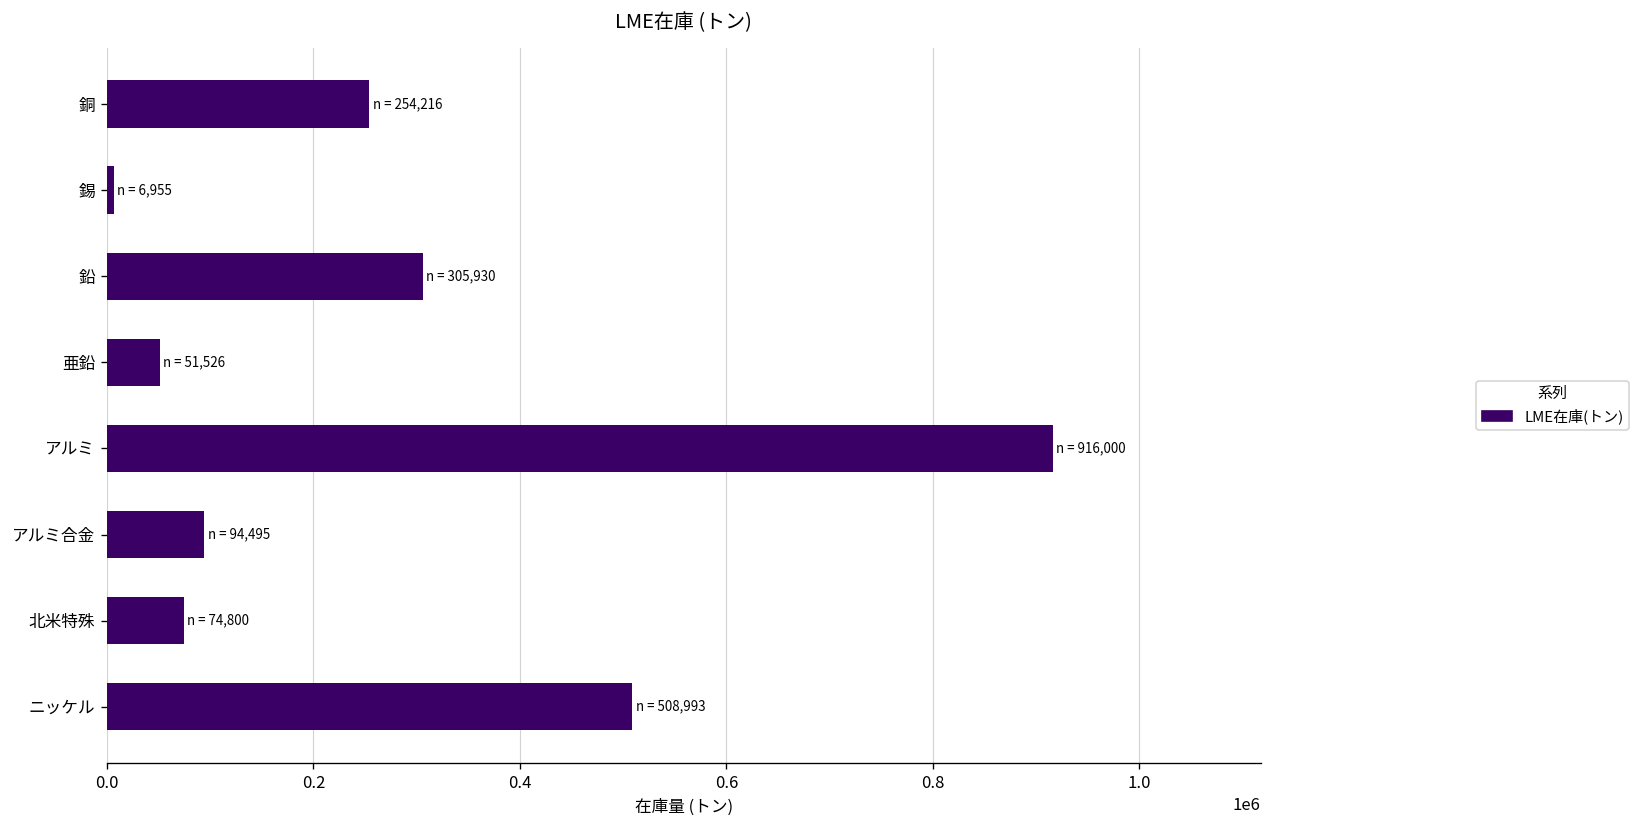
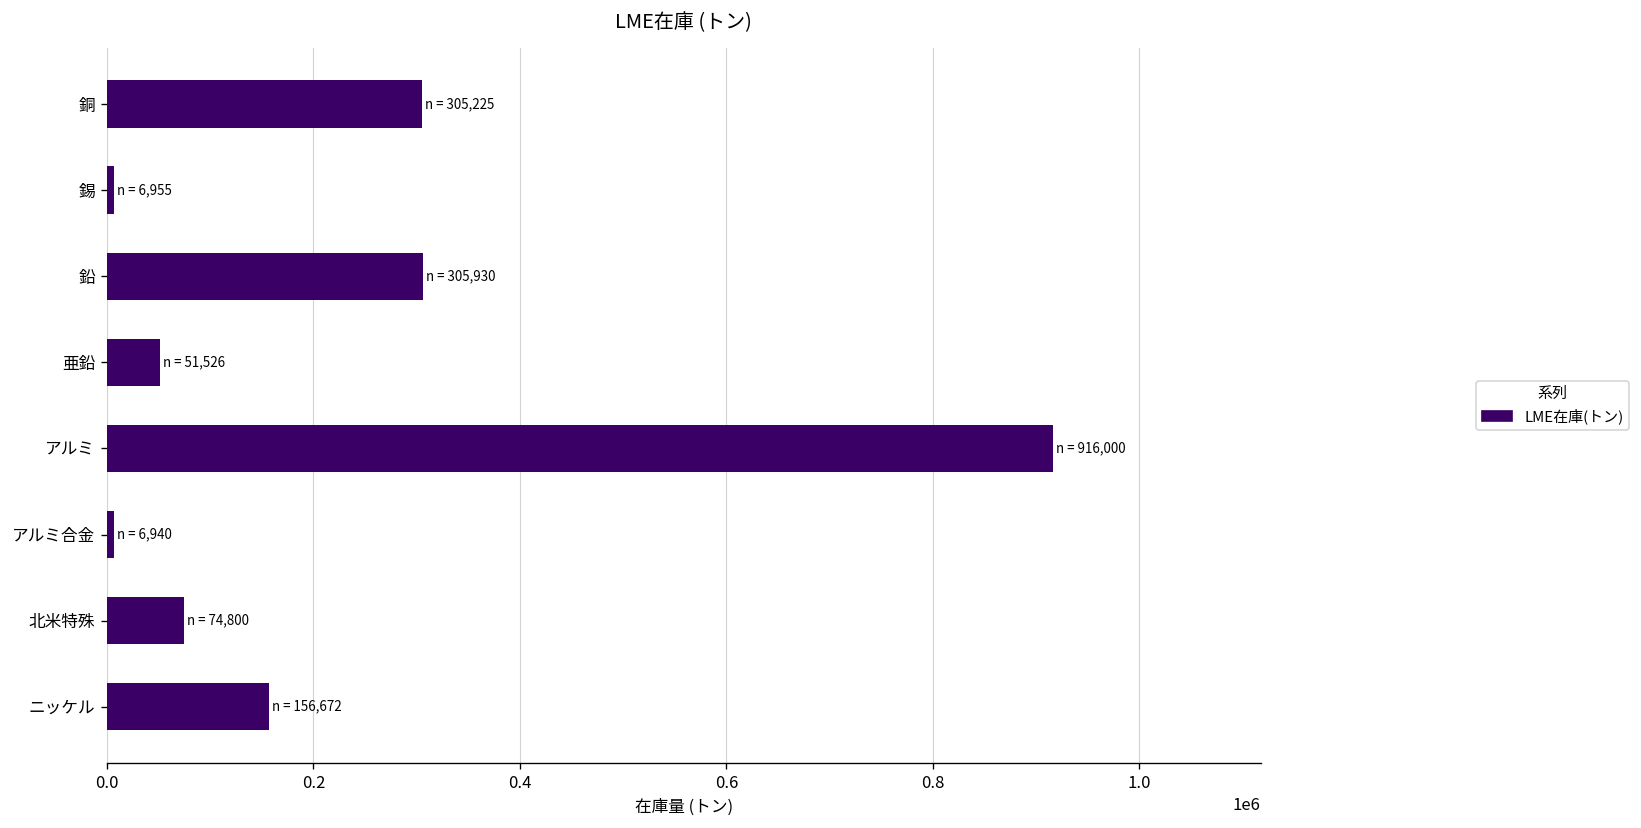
銅: 254,216 -> 305,225
アルミ合金: 94,495 -> 6,940
ニッケル: 508,993 -> 156,672
